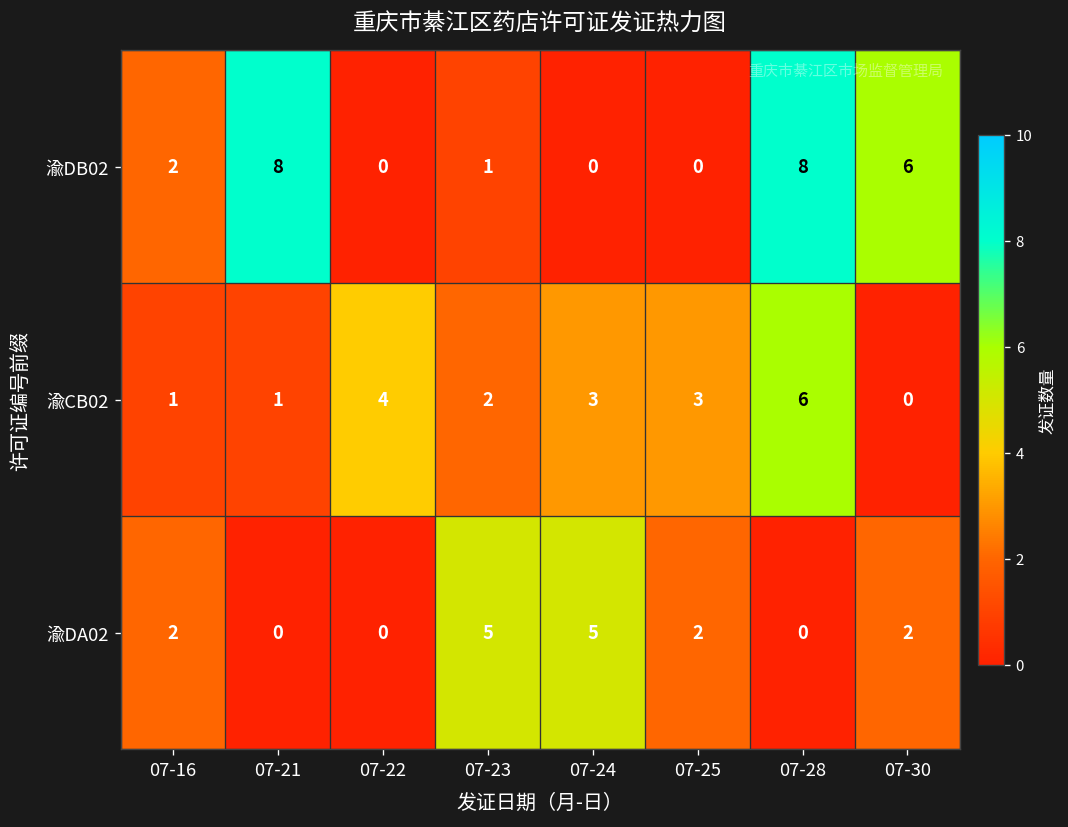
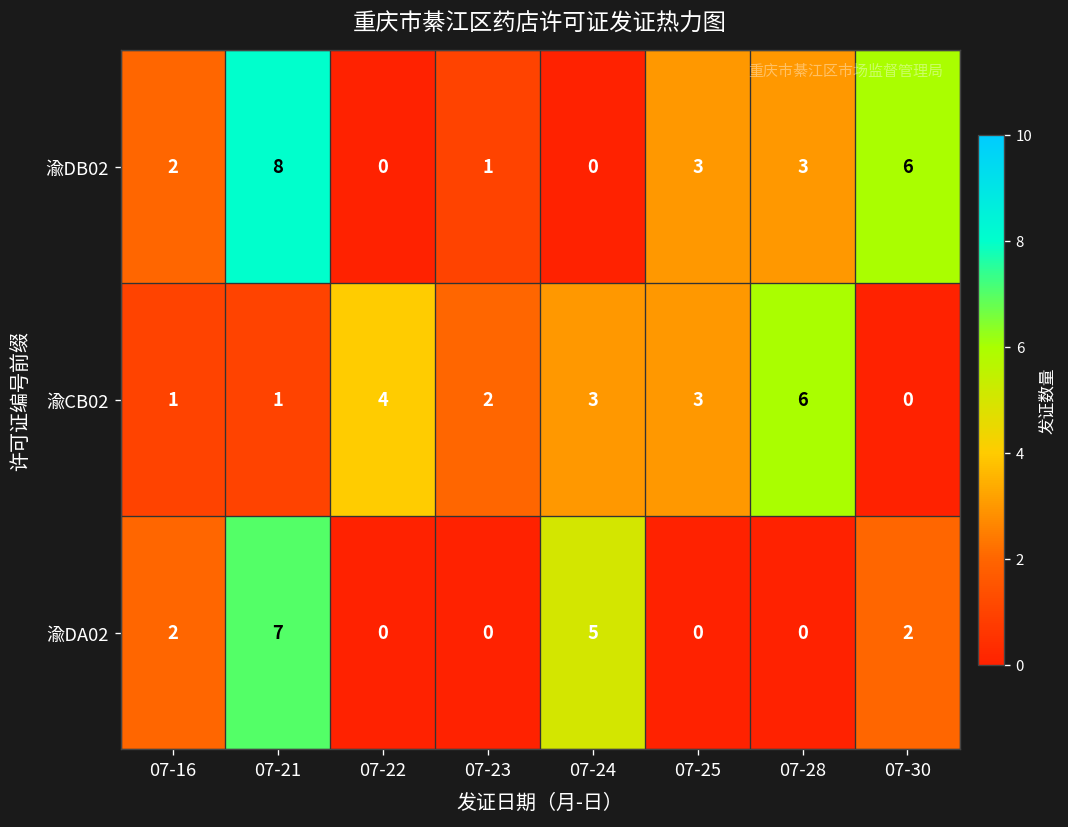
渝DB02, 07-25: 0 -> 3
渝DB02, 07-28: 8 -> 3
渝DA02, 07-21: 0 -> 7
渝DA02, 07-23: 5 -> 0
渝DA02, 07-25: 2 -> 0
